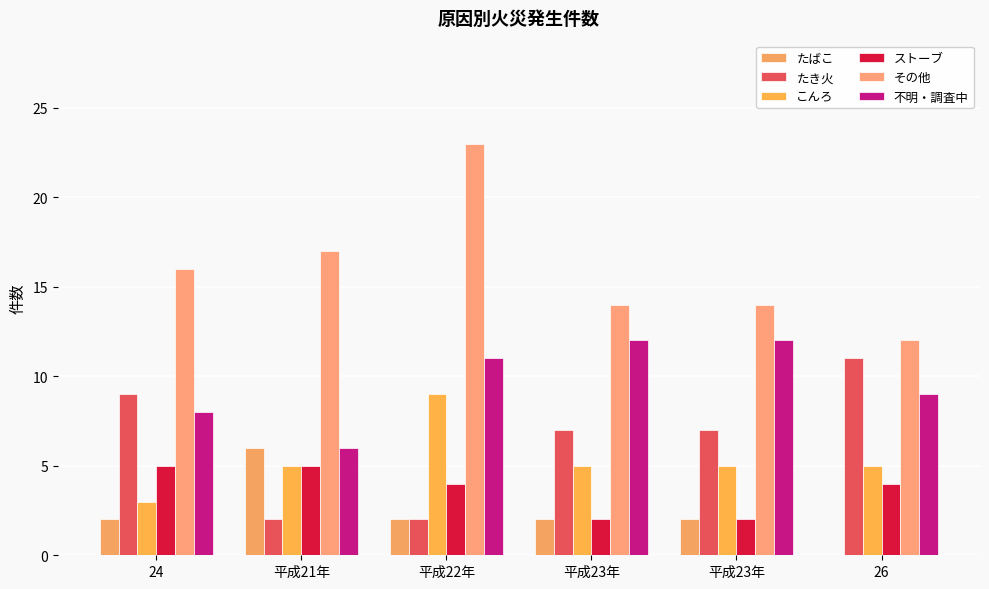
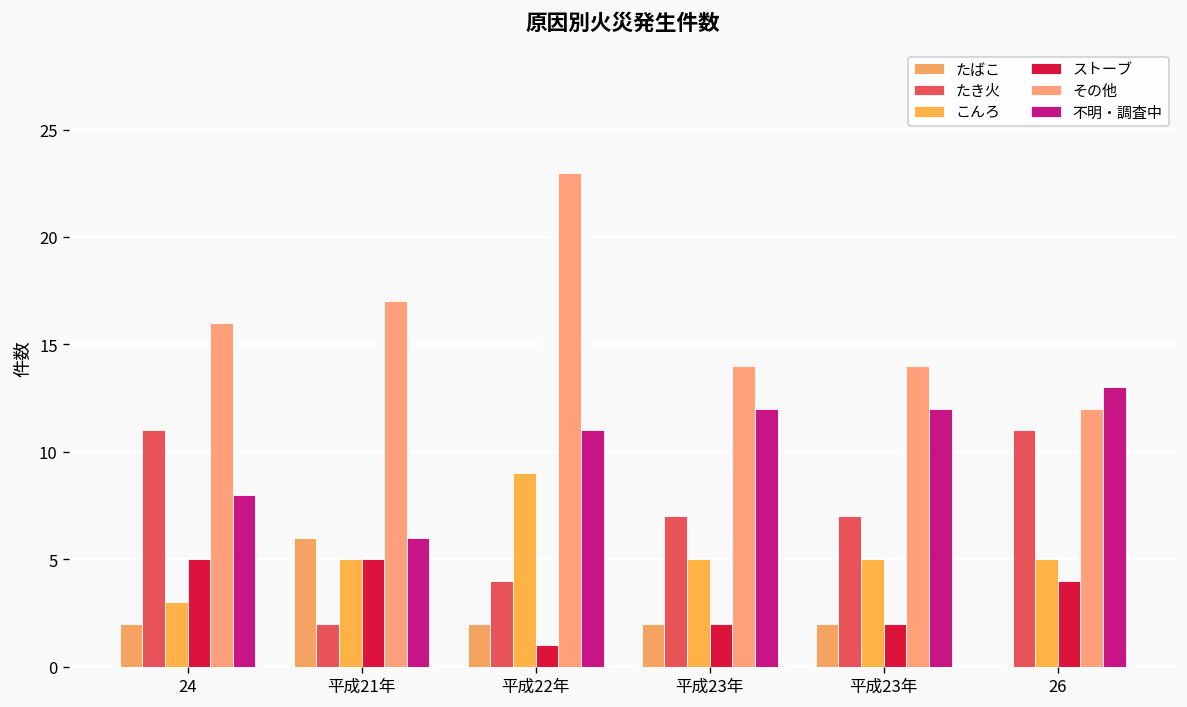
たき火, 24: 9 -> 11
たき火, 平成22年: 2 -> 4
ストーブ, 平成22年: 4 -> 1
不明・調査中, 26: 9 -> 13
